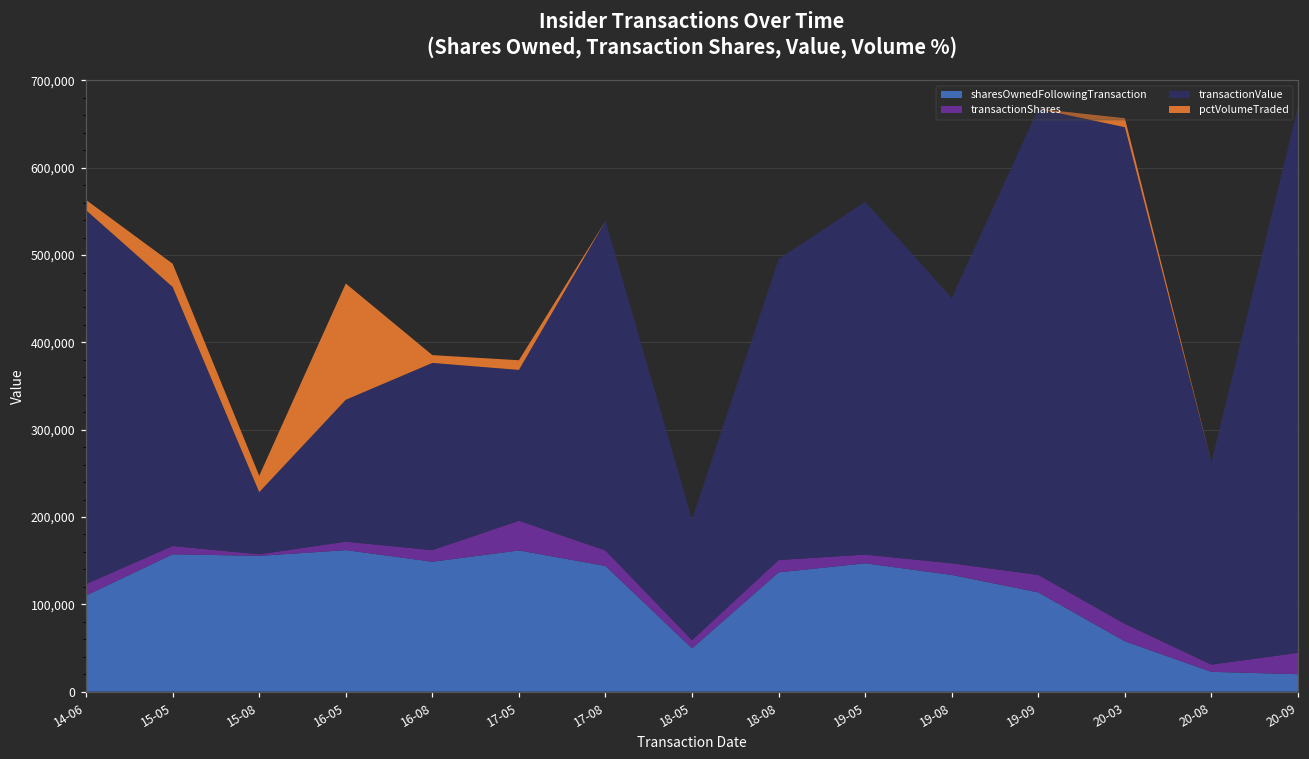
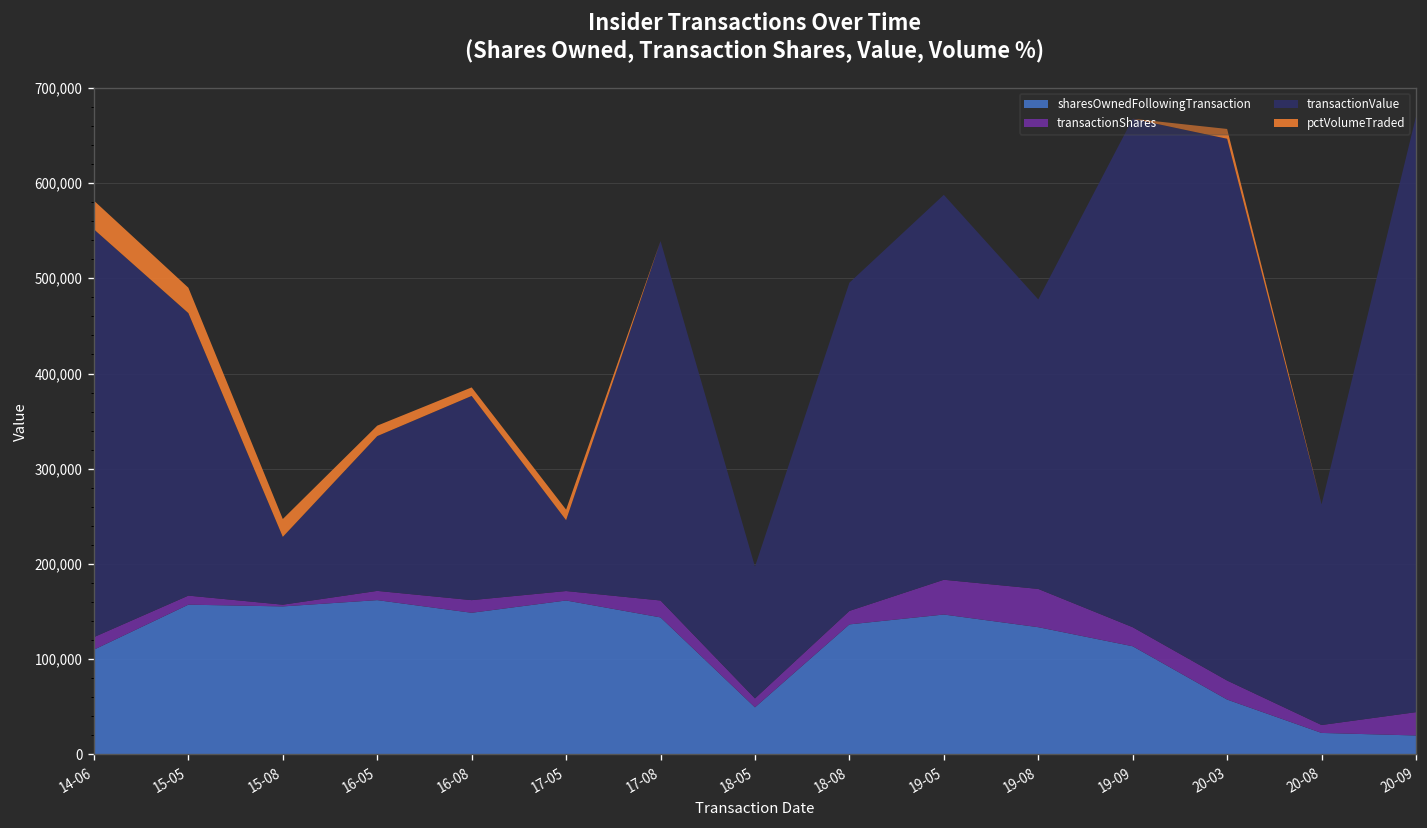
pctVolumeTraded, 14-06: 10,000 -> 30,000
pctVolumeTraded, 16-05: 130,000 -> 10,000
transactionShares, 17-05: 30,000 -> 10,000
transactionValue, 17-05: 170,000 -> 70,000
transactionShares, 19-05: 10,000 -> 40,000
transactionShares, 19-08: 10,000 -> 40,000
